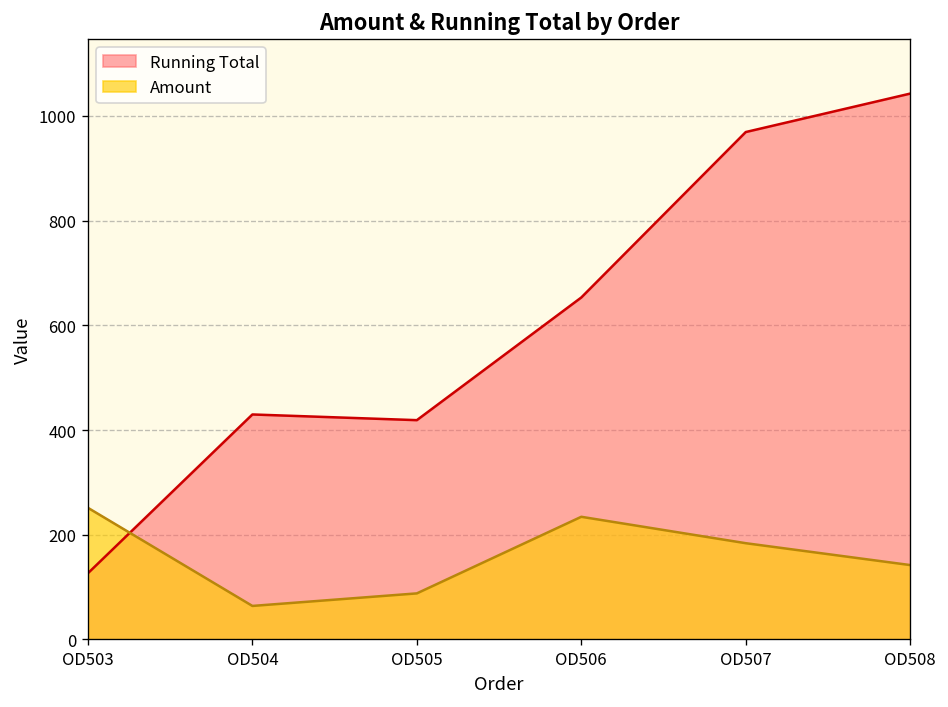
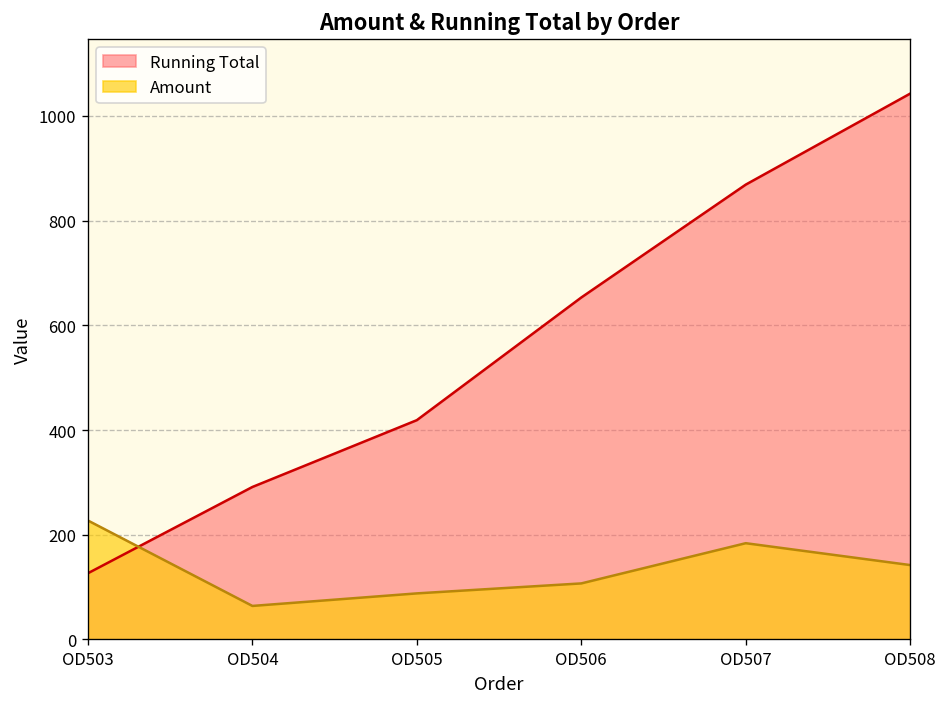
Amount, OD503: 250 -> 230
Running Total, OD504: 430 -> 290
Amount, OD506: 230 -> 110
Running Total, OD507: 970 -> 870
